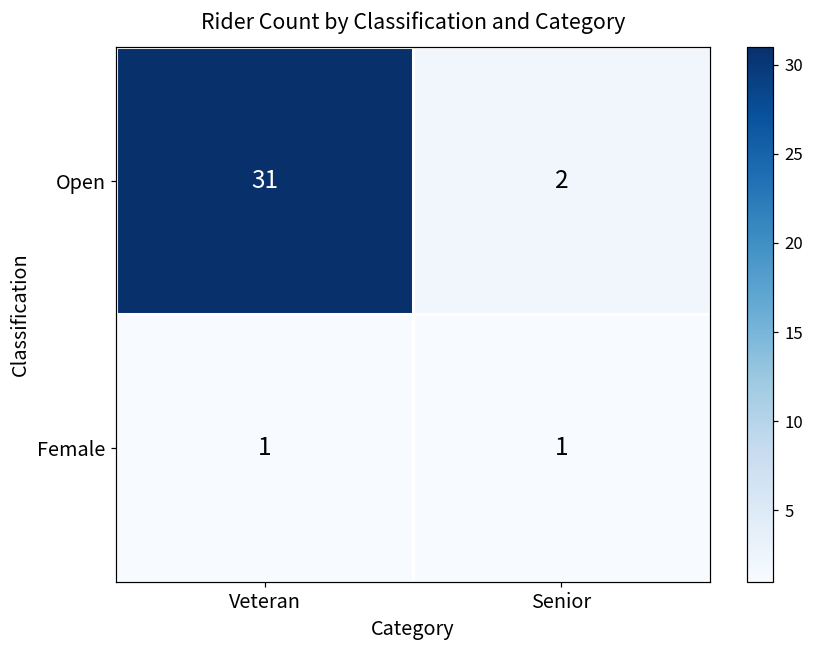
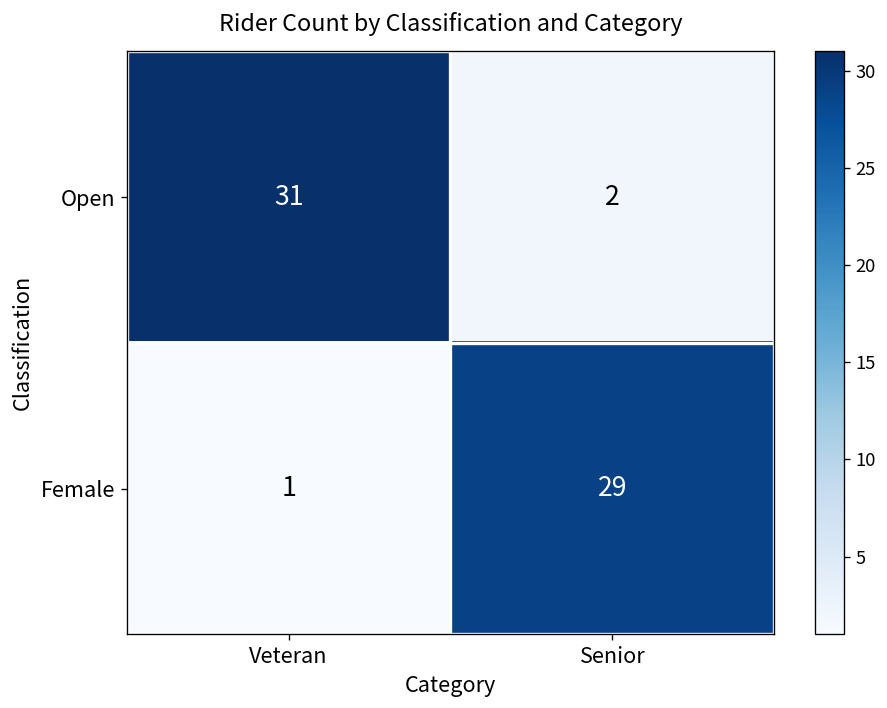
Female, Senior: 1 -> 29
